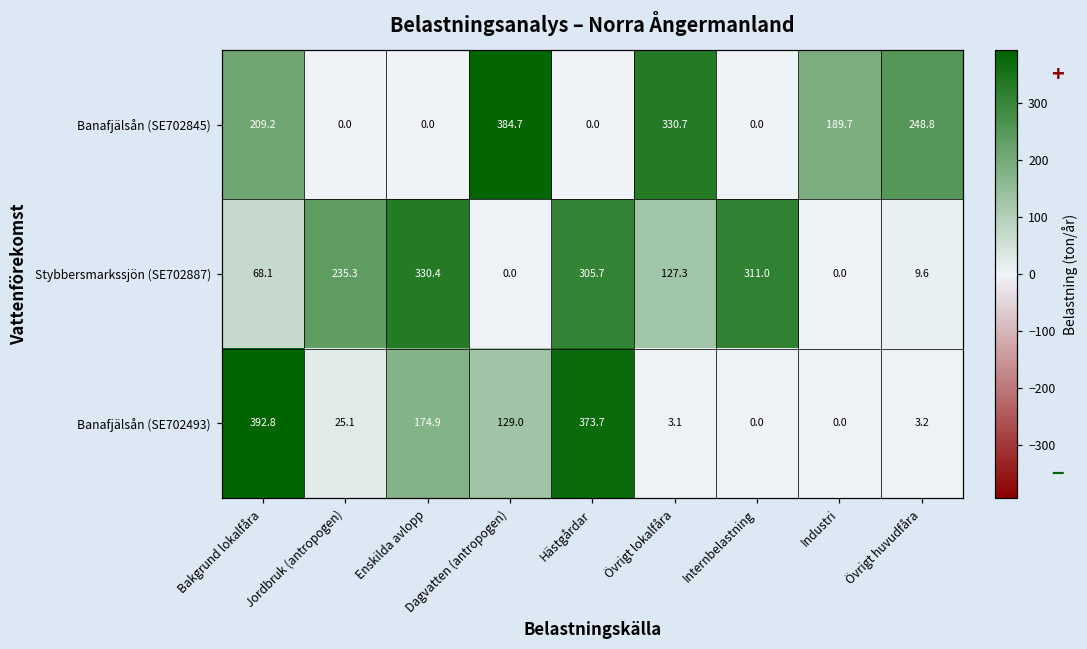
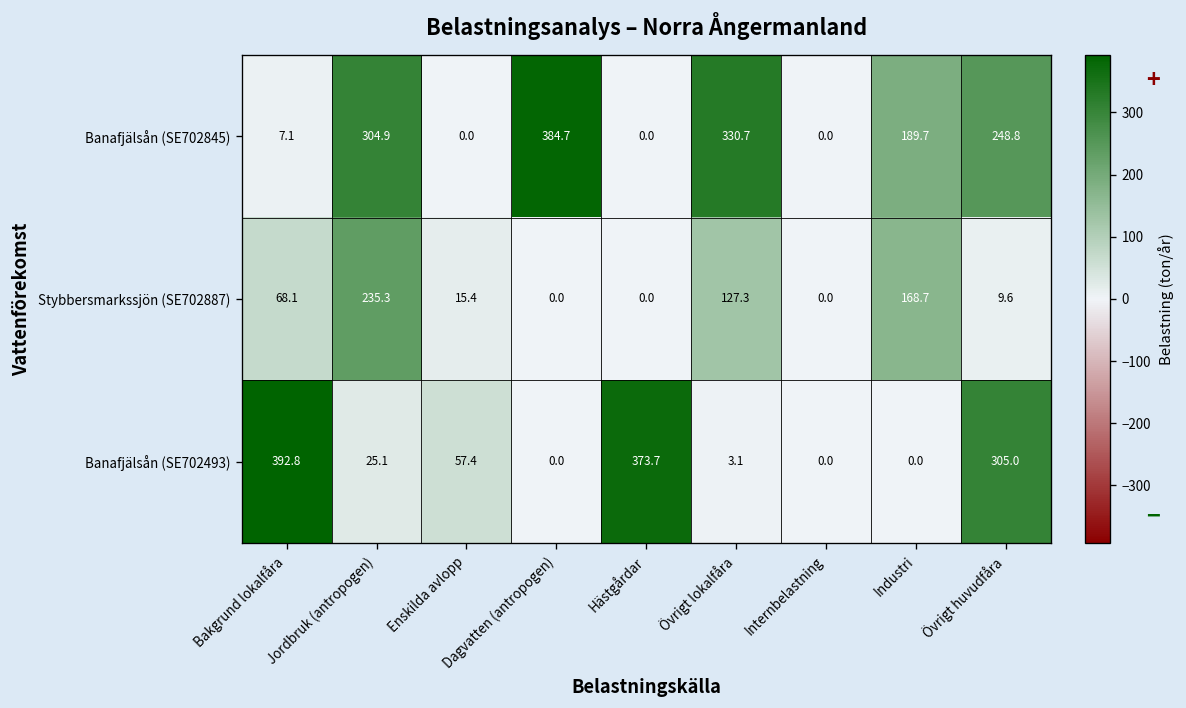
Banafjälsån (SE702845), Bakgrund lokalfåra: 209.2 -> 7.1
Banafjälsån (SE702845), Jordbruk (antropogen): 0.0 -> 304.9
Stybbersmarkssjön (SE702887), Enskilda avlopp: 330.4 -> 15.4
Stybbersmarkssjön (SE702887), Hästgårdar: 305.7 -> 0.0
Stybbersmarkssjön (SE702887), Internbelastning: 311.0 -> 0.0
Stybbersmarkssjön (SE702887), Industri: 0.0 -> 168.7
Banafjälsån (SE702493), Enskilda avlopp: 174.9 -> 57.4
Banafjälsån (SE702493), Dagvatten (antropogen): 129.0 -> 0.0
Banafjälsån (SE702493), Övrigt huvudfåra: 3.2 -> 305.0
